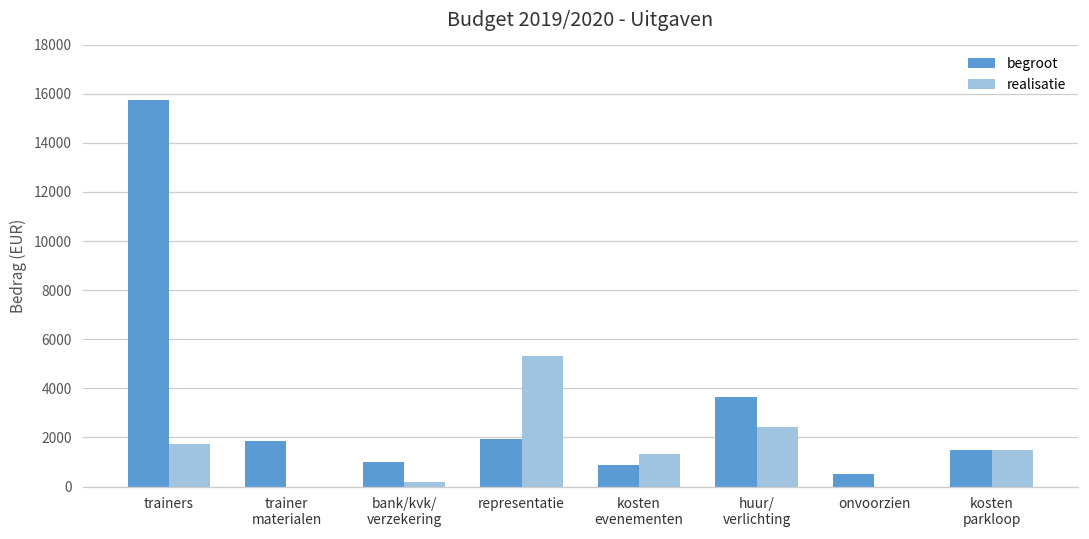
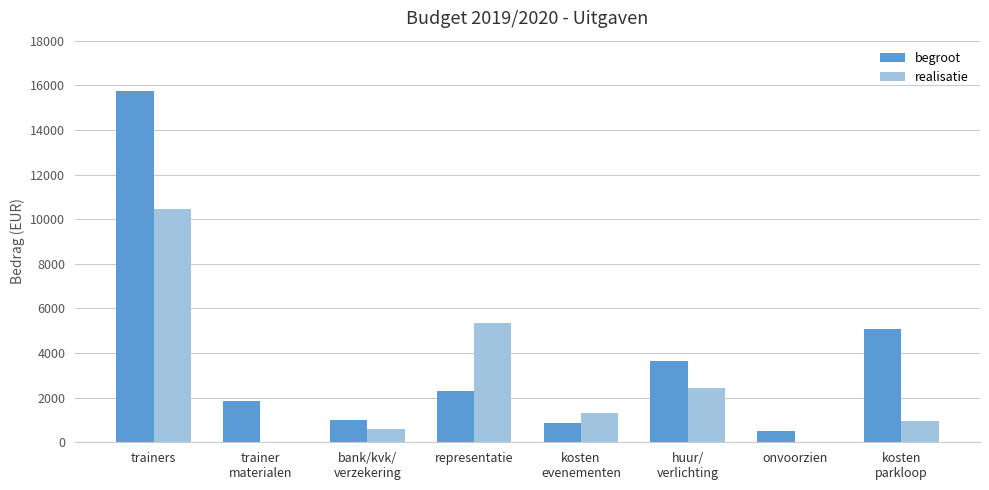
realisatie, trainers: 1700 -> 10500
realisatie, bank/kvk/ verzekering: 200 -> 600
begroot, representatie: 1900 -> 2300
begroot, kosten parkloop: 1500 -> 5100
realisatie, kosten parkloop: 1500 -> 1000
